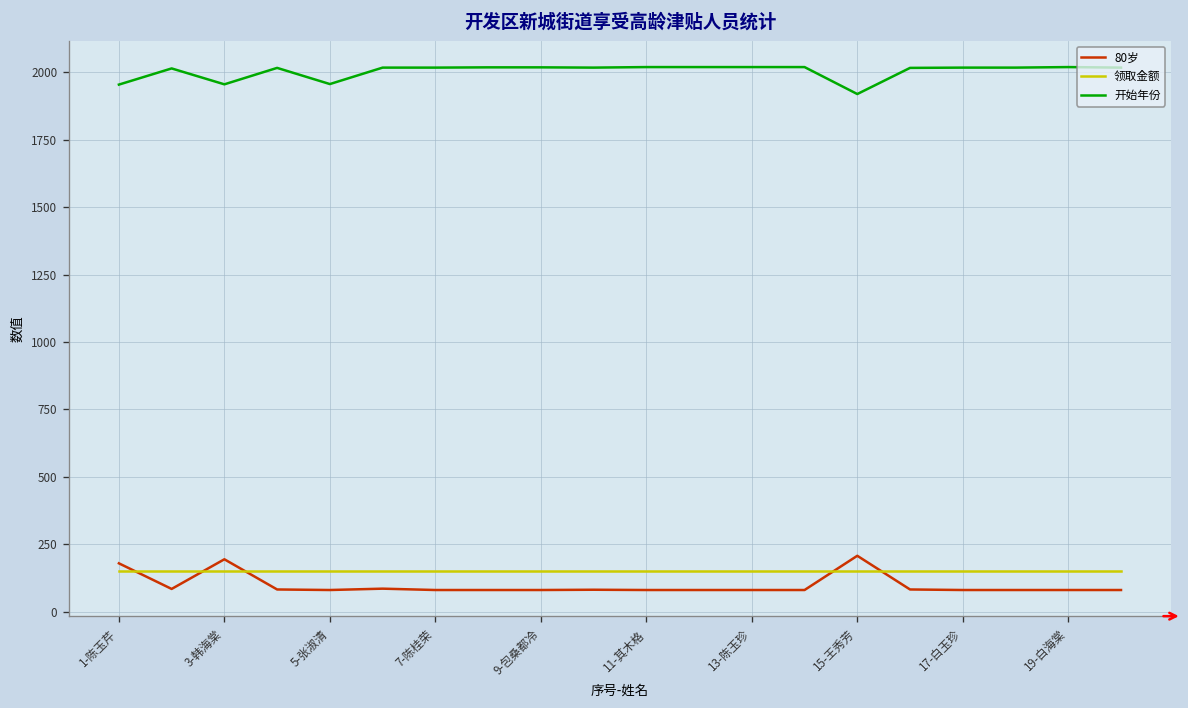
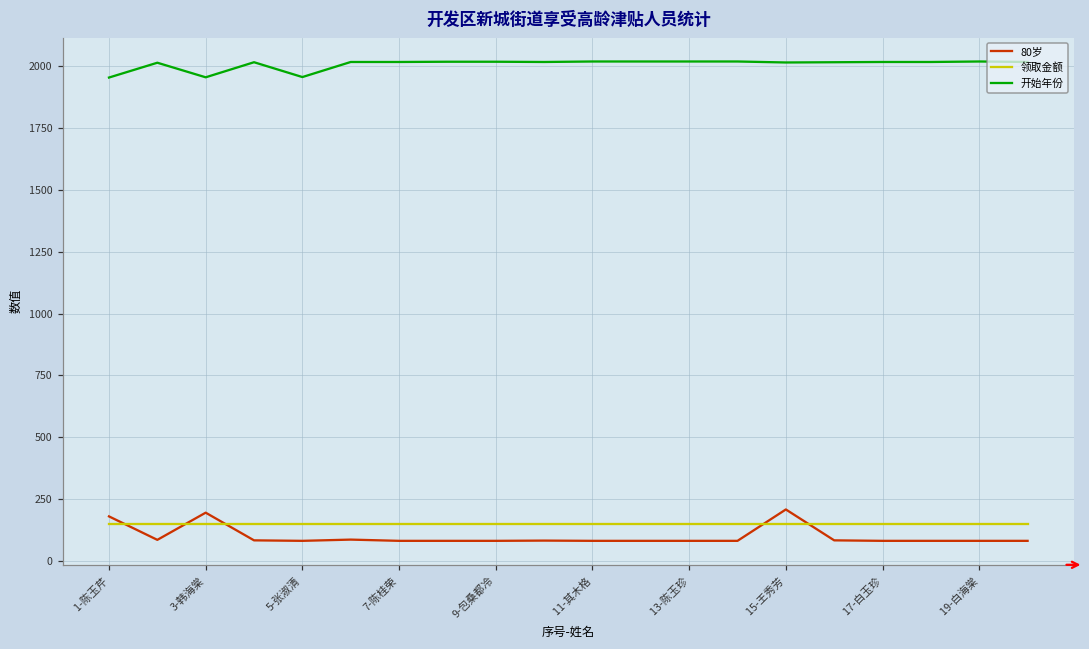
开始年份, 15-王秀芳: 1920 -> 2020
